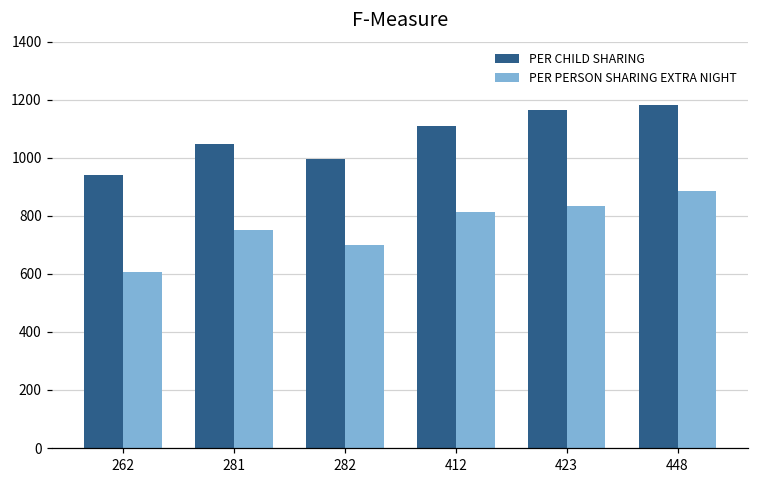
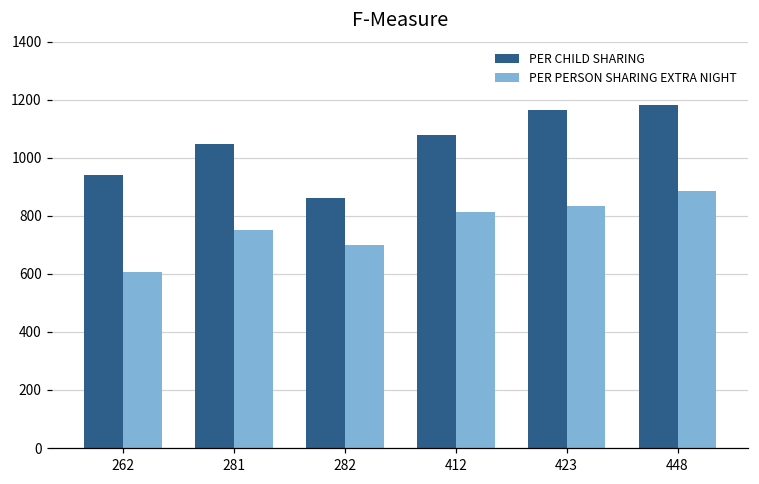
PER CHILD SHARING, 282: 1000 -> 860
PER CHILD SHARING, 412: 1110 -> 1080
